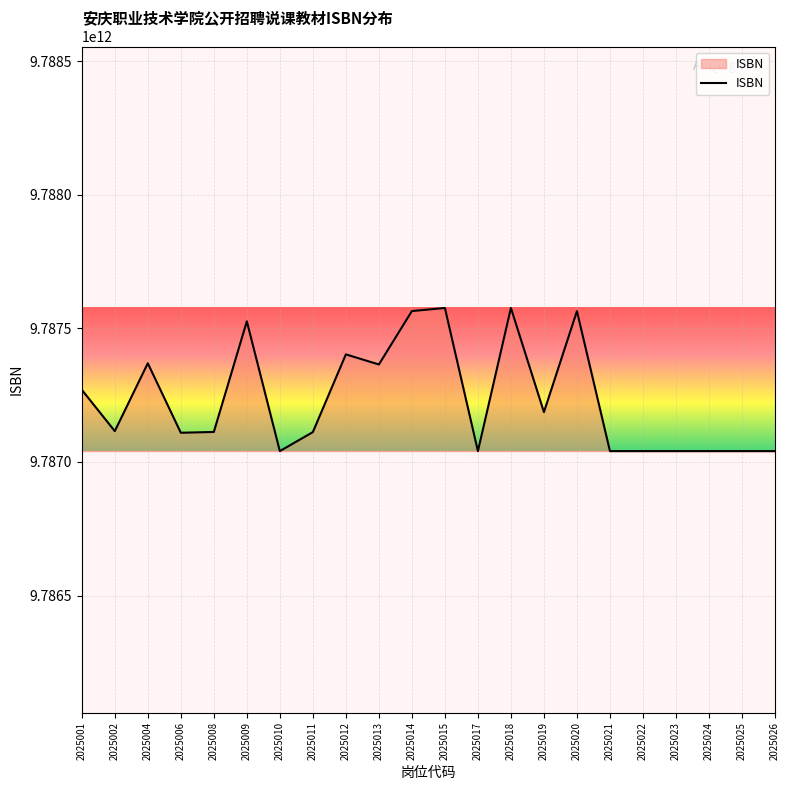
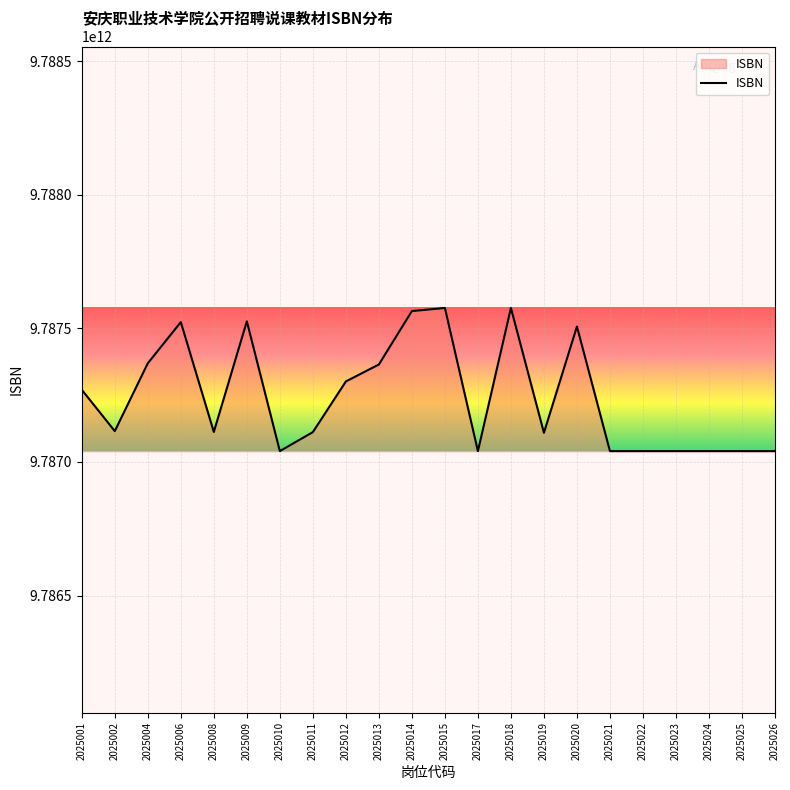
2025006: 9787110000000 -> 9787520000000
2025012: 9787400000000 -> 9787300000000
2025019: 9787190000000 -> 9787110000000
2025020: 9787560000000 -> 9787510000000
